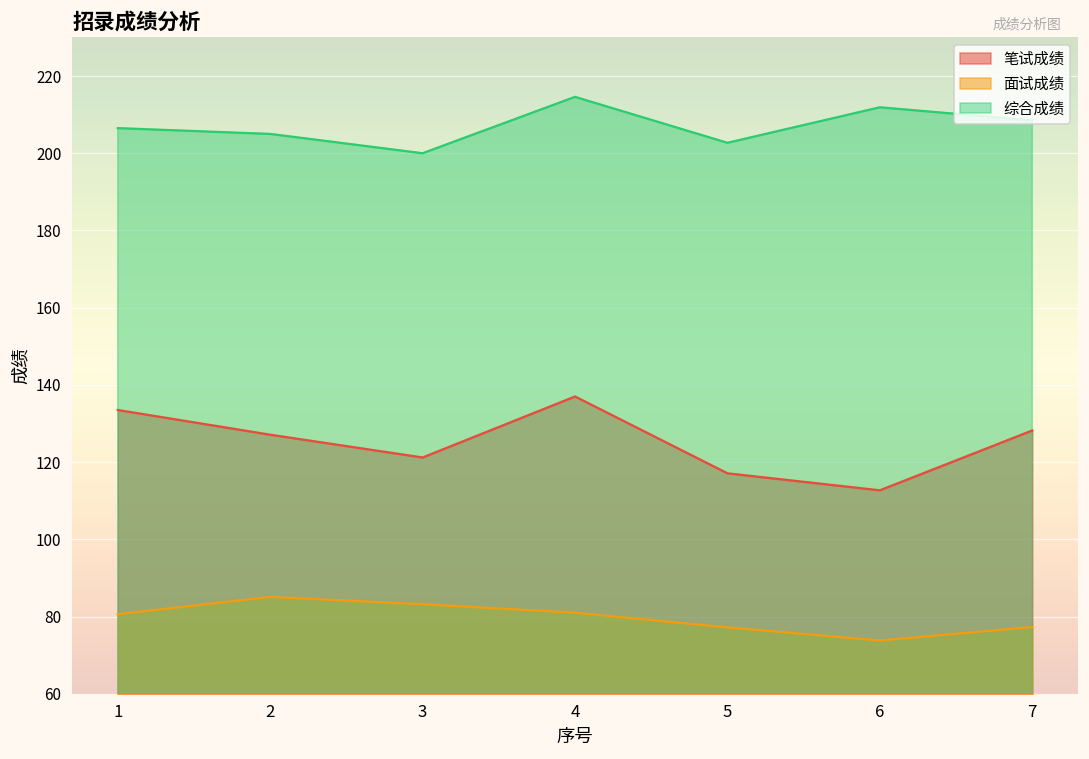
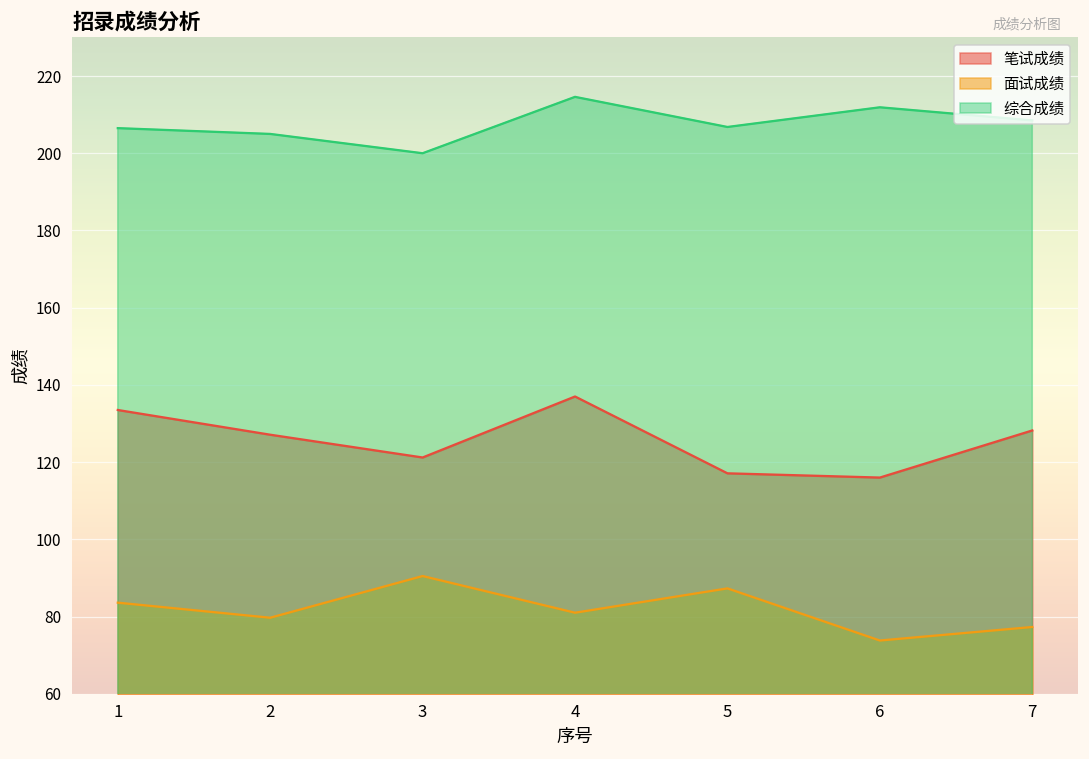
面试成绩, 1: 81 -> 84
面试成绩, 2: 85 -> 80
面试成绩, 3: 83 -> 91
面试成绩, 5: 77 -> 87
综合成绩, 5: 203 -> 207
笔试成绩, 6: 113 -> 116
